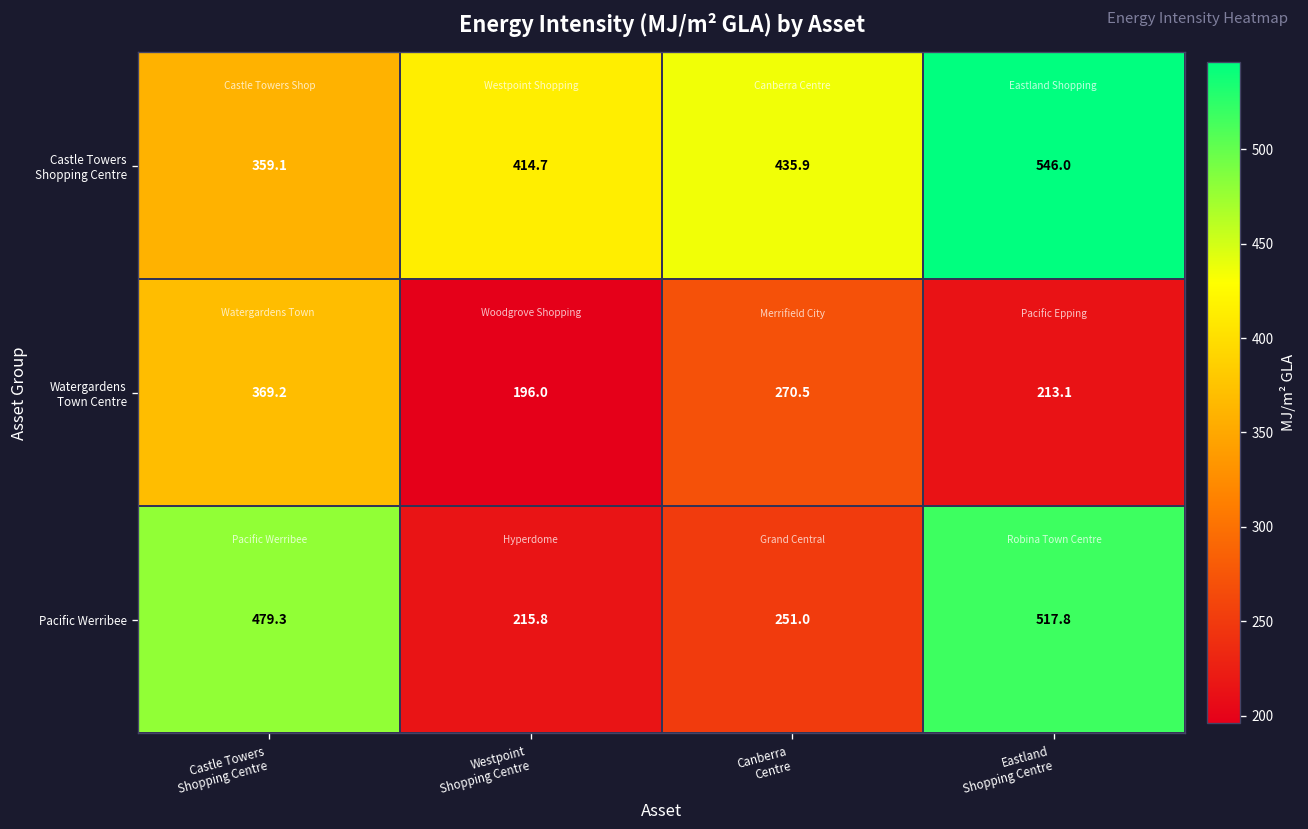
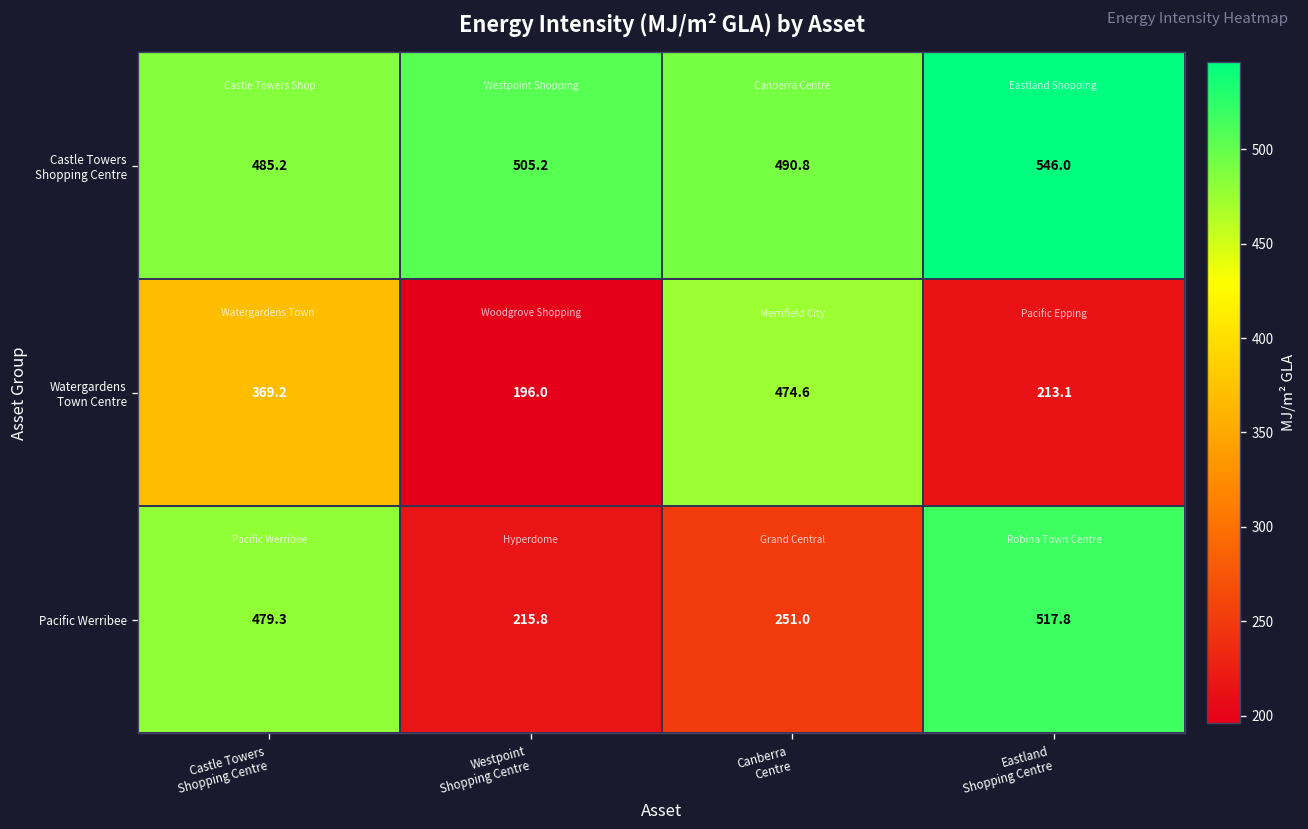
Castle Towers Shopping Centre, Castle Towers Shopping Centre: 359.1 -> 485.2
Castle Towers Shopping Centre, Westpoint Shopping Centre: 414.7 -> 505.2
Castle Towers Shopping Centre, Canberra Centre: 435.9 -> 490.8
Watergardens Town Centre, Canberra Centre: 270.5 -> 474.6
